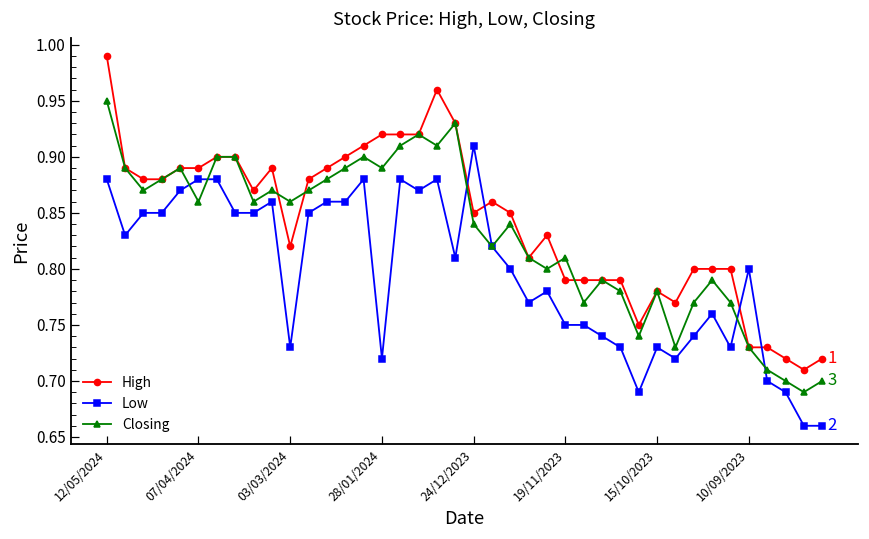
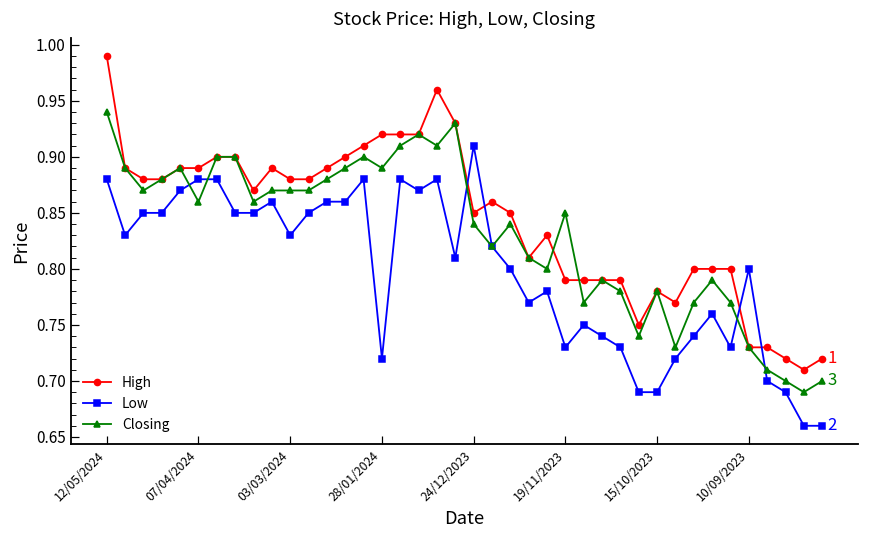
Closing, 12/05/2024: 0.95 -> 0.94
High, 03/03/2024: 0.82 -> 0.88
Low, 03/03/2024: 0.73 -> 0.83
Closing, 03/03/2024: 0.86 -> 0.87
Low, 19/11/2023: 0.75 -> 0.73
Closing, 19/11/2023: 0.81 -> 0.85
Low, 15/10/2023: 0.73 -> 0.69
